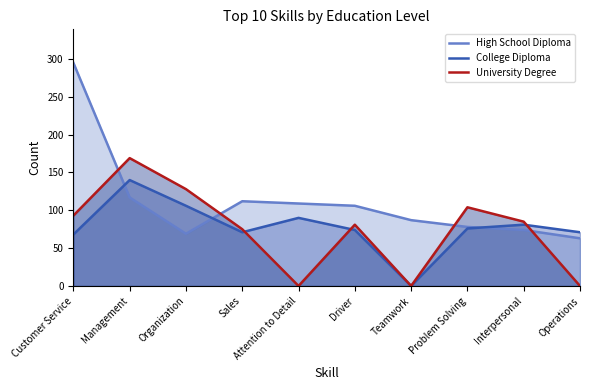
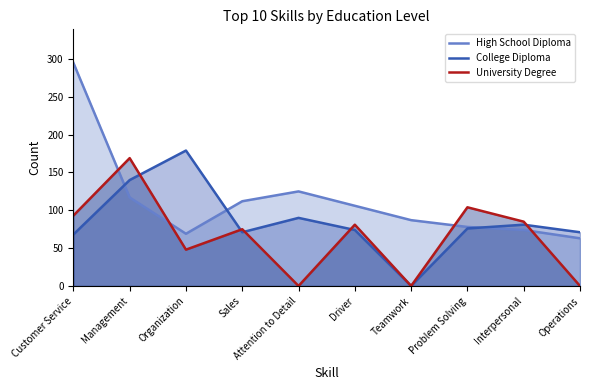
College Diploma, Organization: 110 -> 180
University Degree, Organization: 130 -> 50
High School Diploma, Attention to Detail: 110 -> 130
